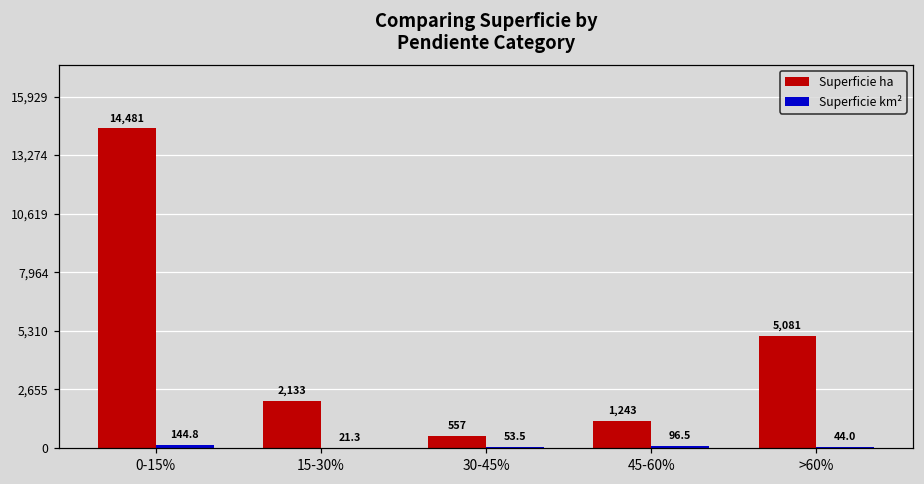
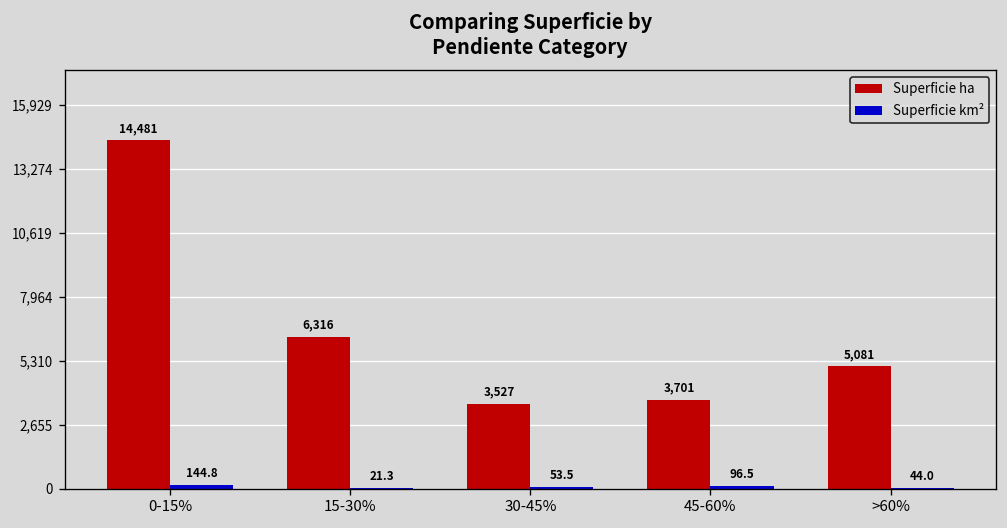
Superficie ha, 15-30%: 2,133 -> 6,316
Superficie ha, 30-45%: 557 -> 3,527
Superficie ha, 45-60%: 1,243 -> 3,701
